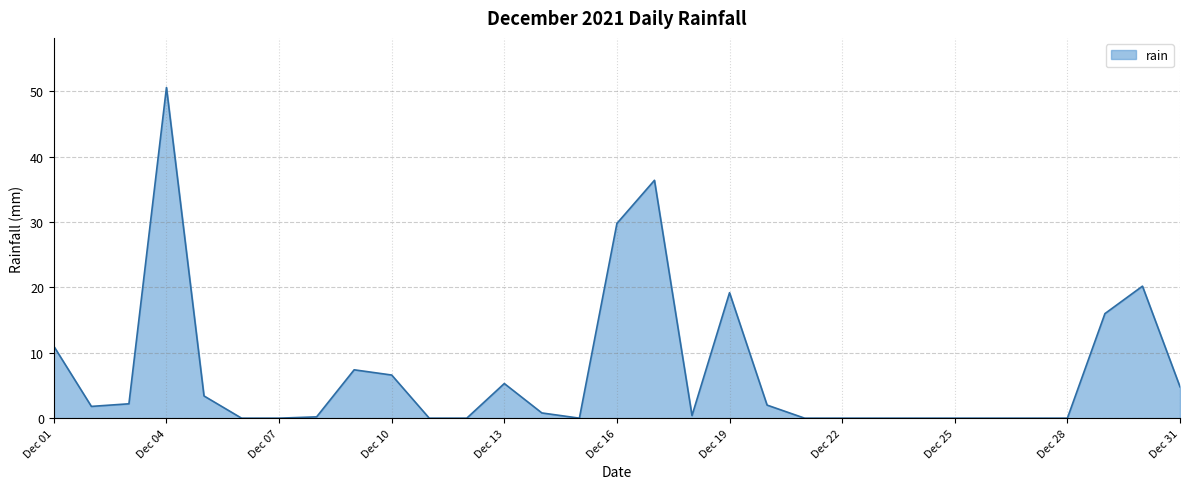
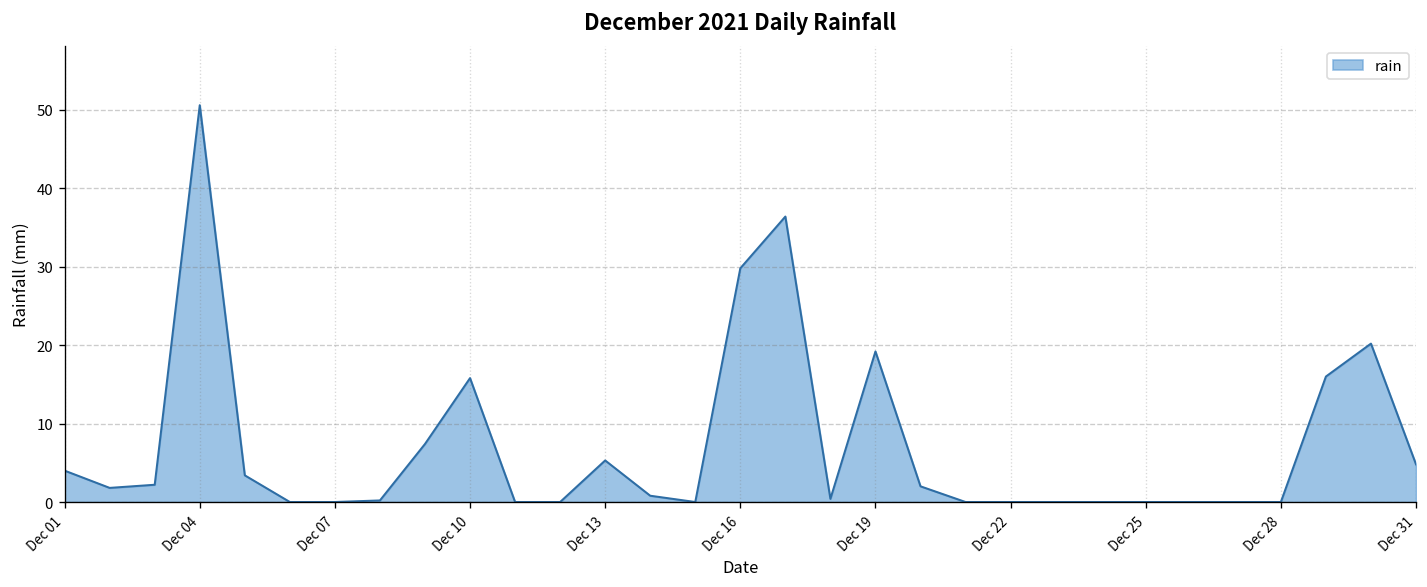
Dec 01: 11 -> 4
Dec 10: 7 -> 16
